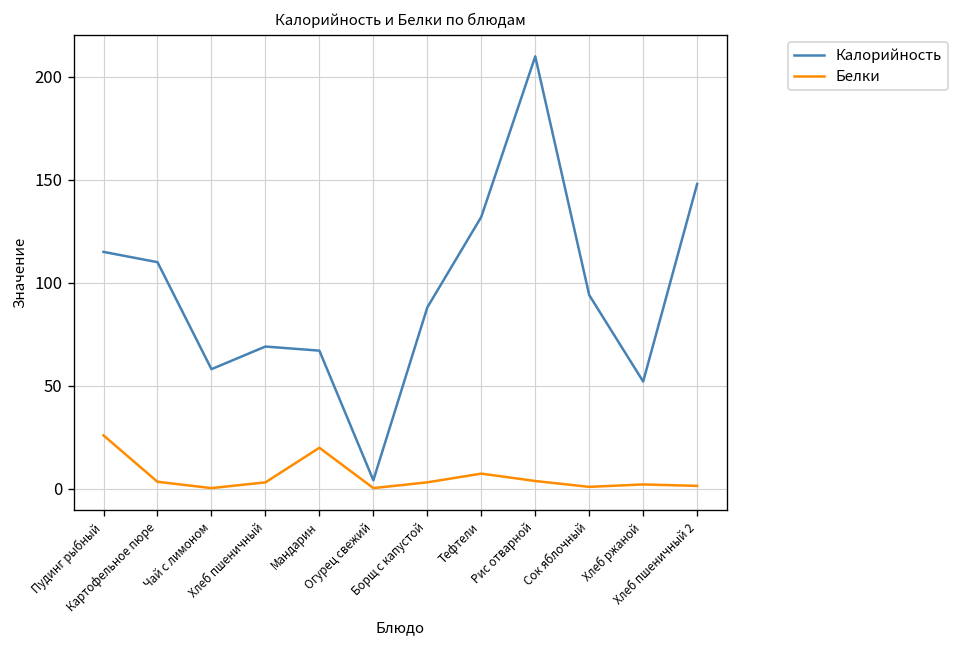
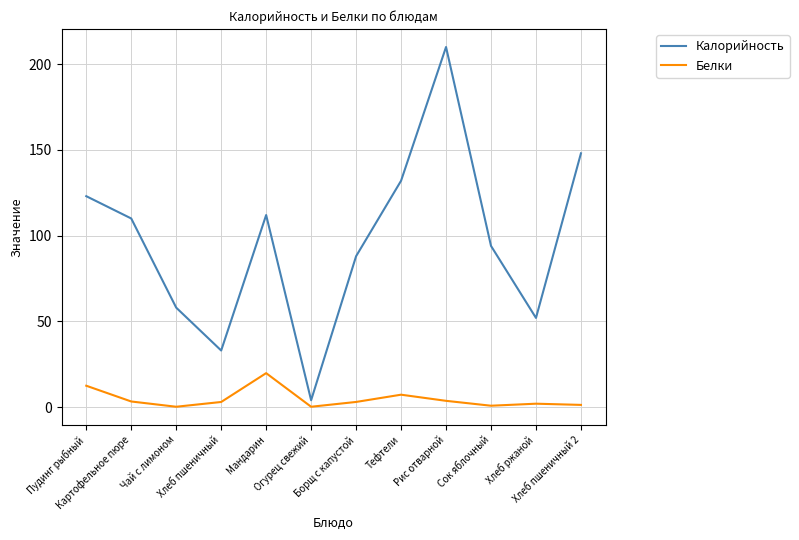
Калорийность, Пудинг рыбный: 115 -> 123
Белки, Пудинг рыбный: 26 -> 12
Калорийность, Хлеб пшеничный: 69 -> 33
Калорийность, Мандарин: 67 -> 112
